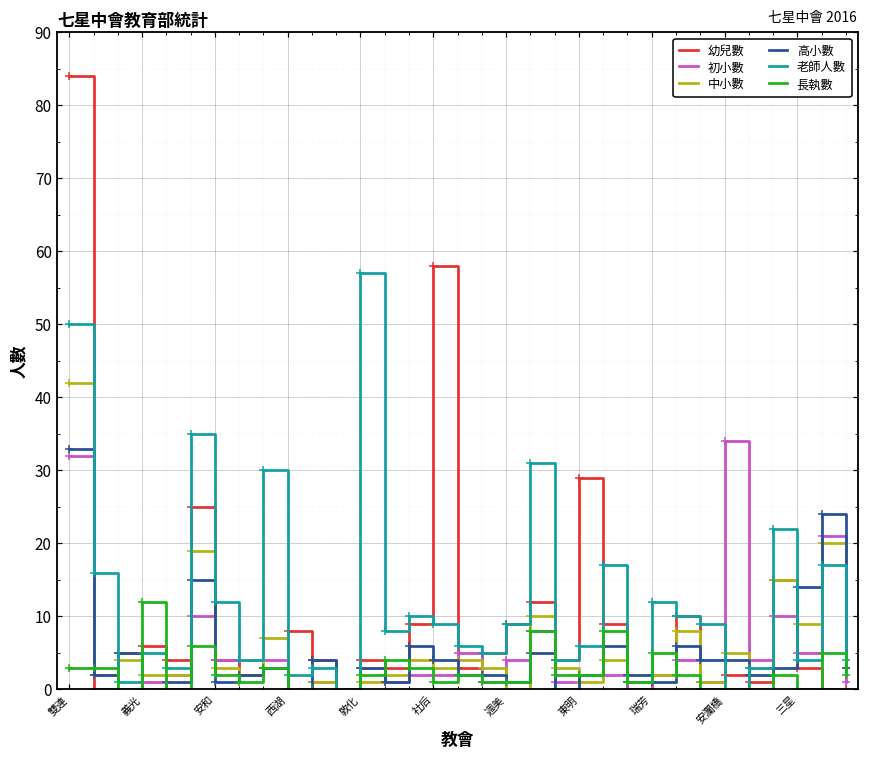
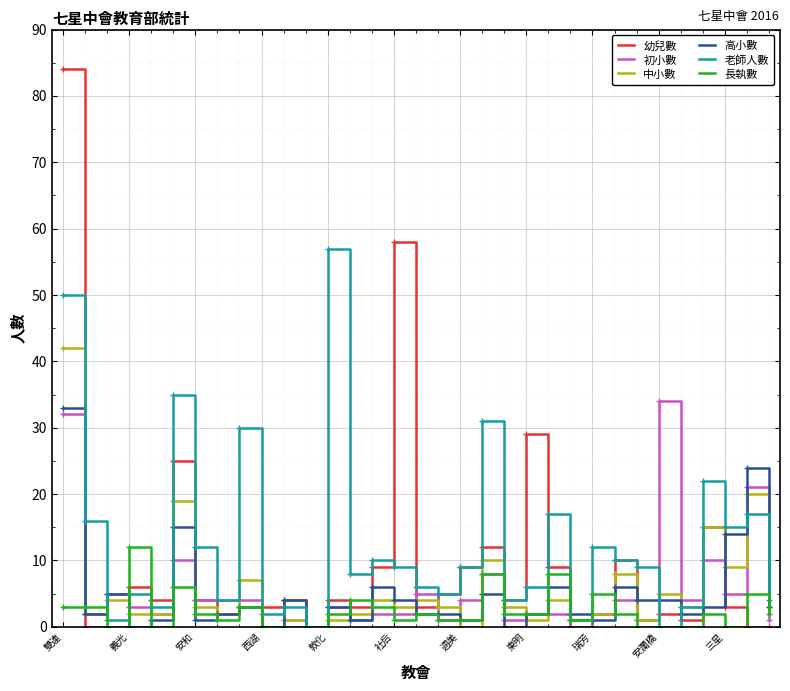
初小數, 義光: 1 -> 3
幼兒數, 西湖: 8 -> 3
老師人數, 三星: 4 -> 15
